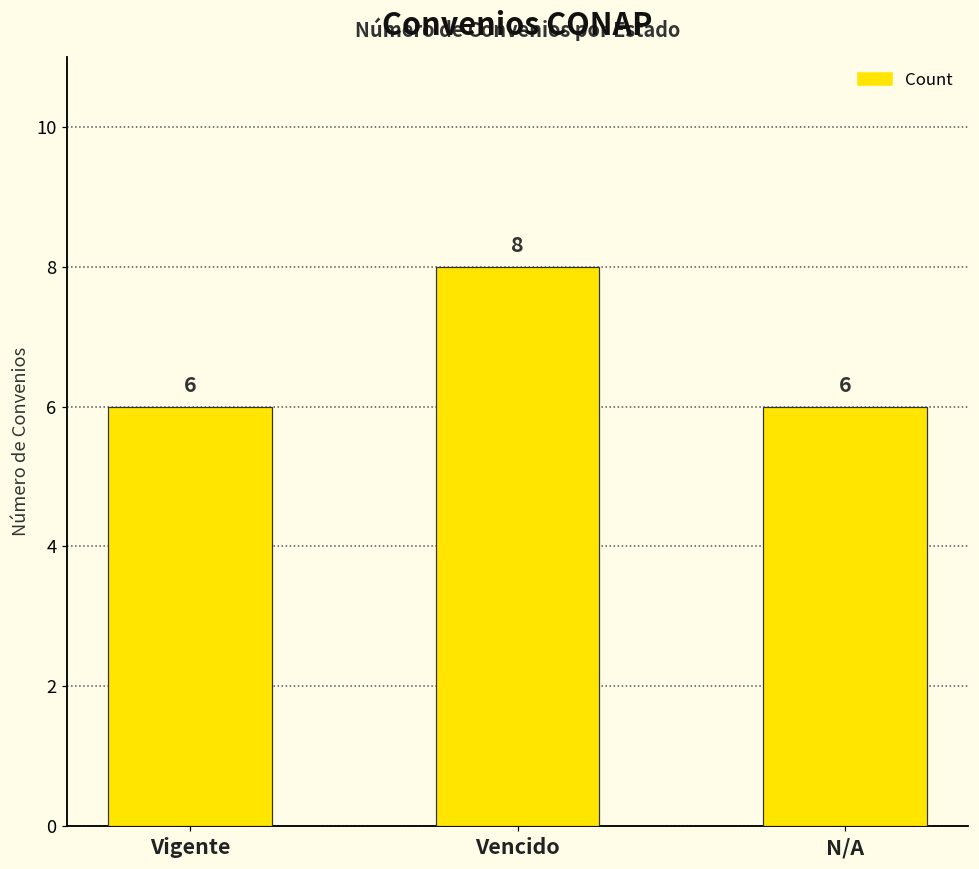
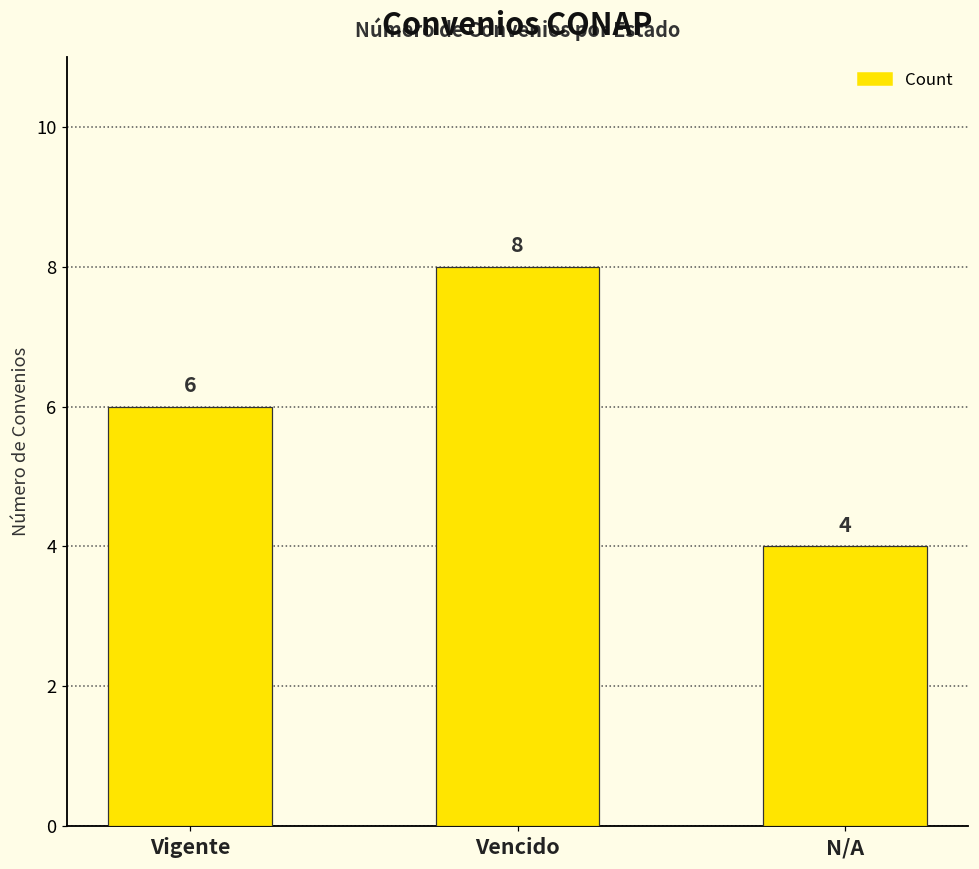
N/A: 6 -> 4
